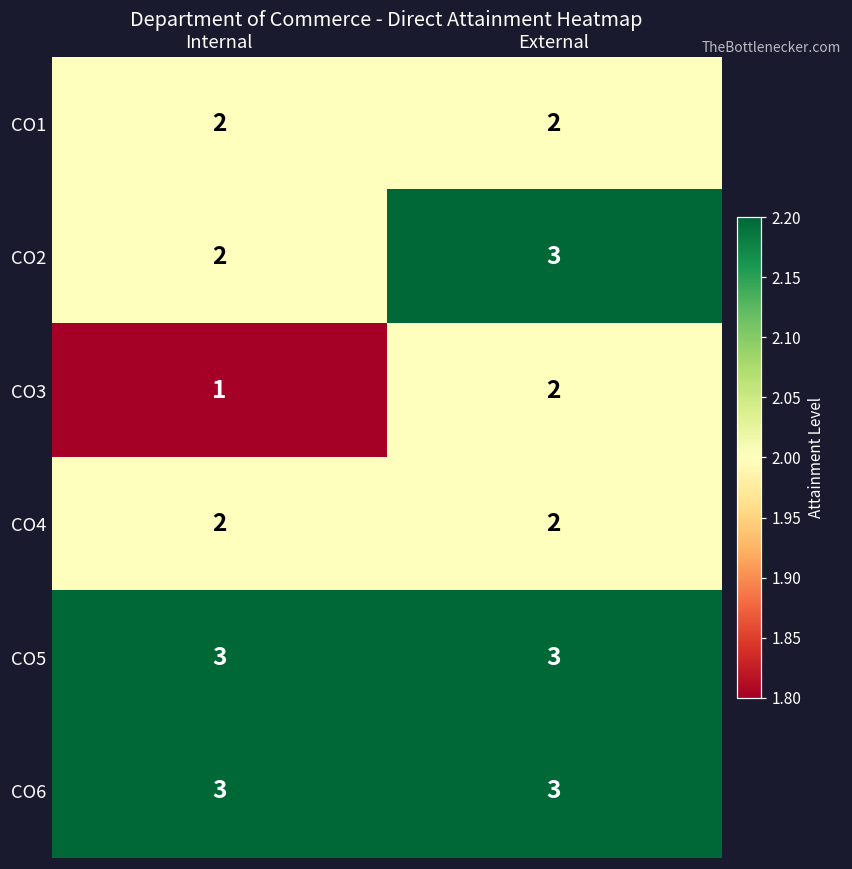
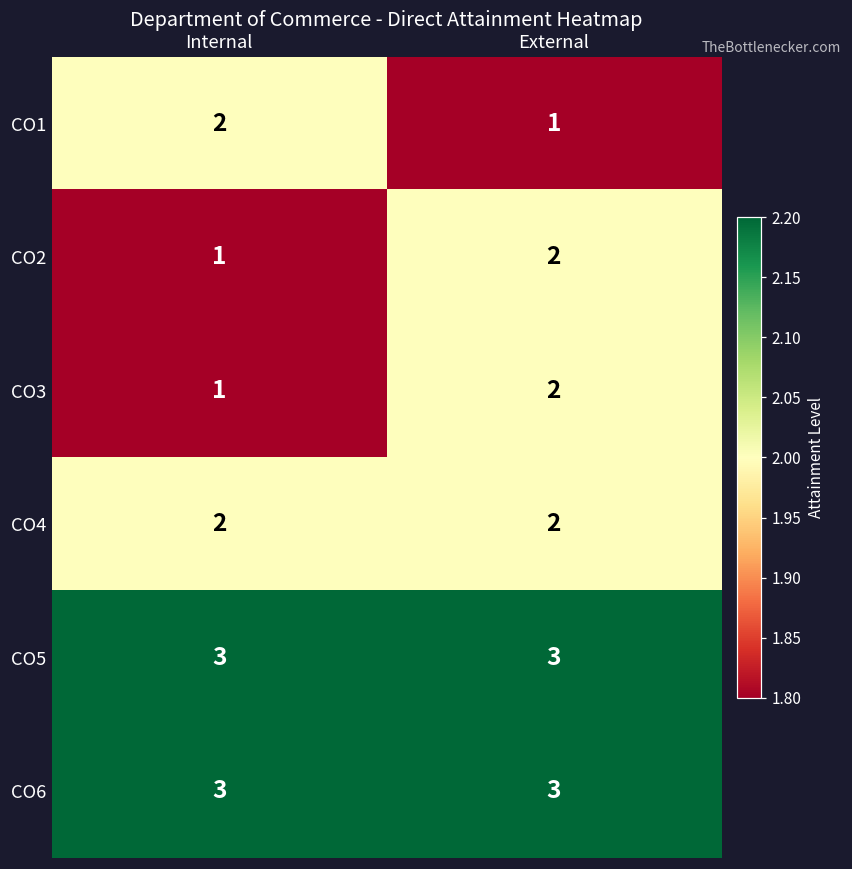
CO1, External: 2 -> 1
CO2, Internal: 2 -> 1
CO2, External: 3 -> 2
